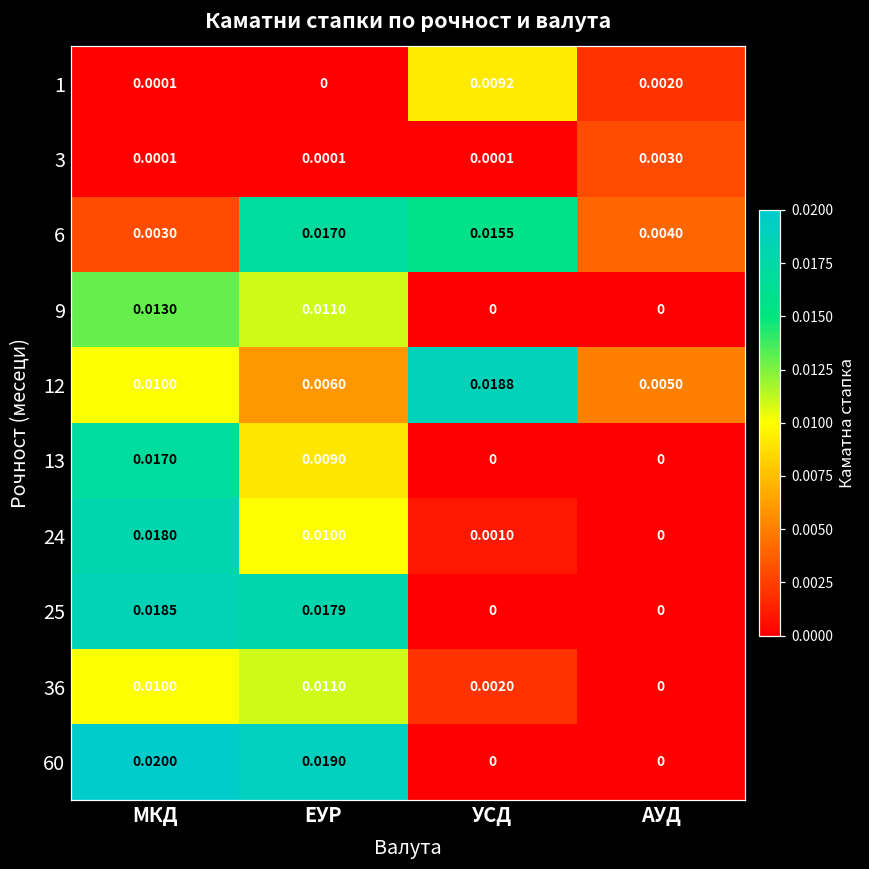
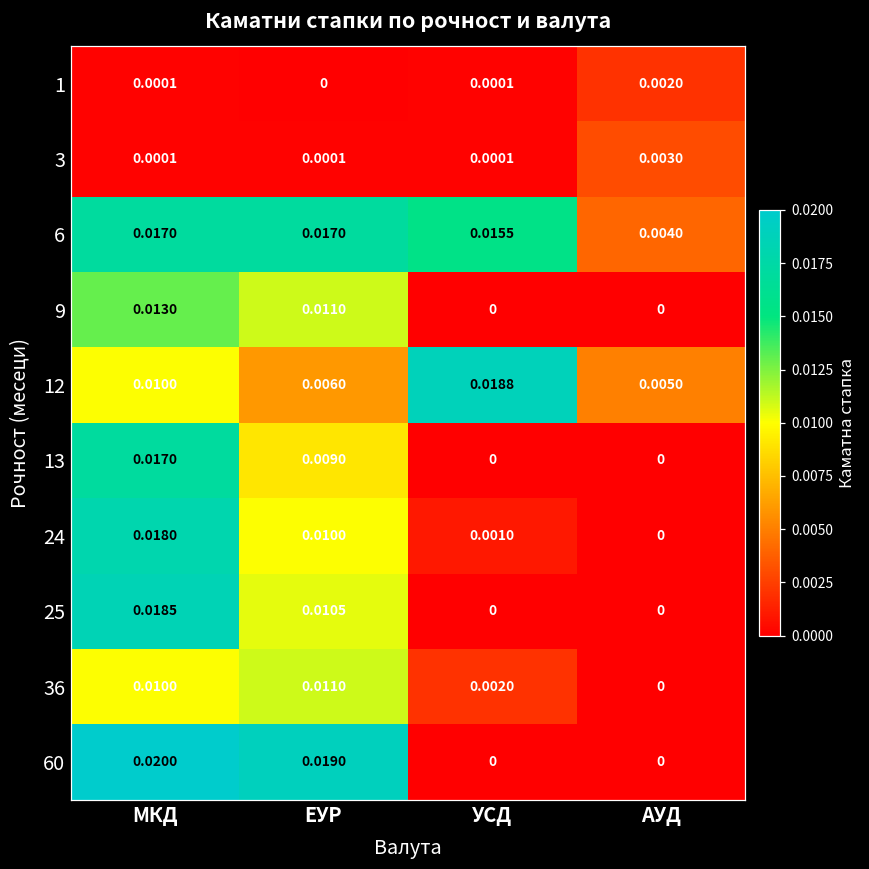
1, УСД: 0.0092 -> 0.0001
6, МКД: 0.0030 -> 0.0170
25, ЕУР: 0.0179 -> 0.0105
